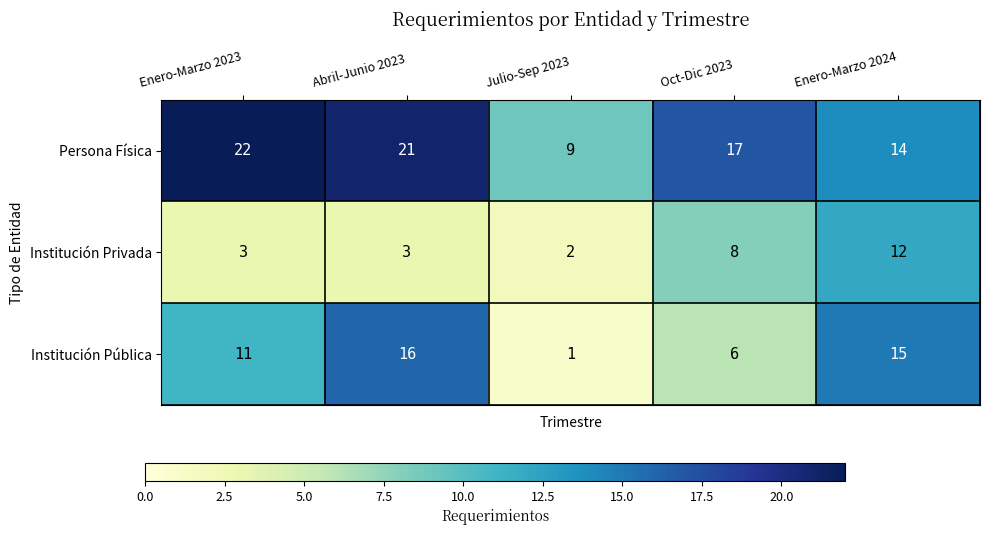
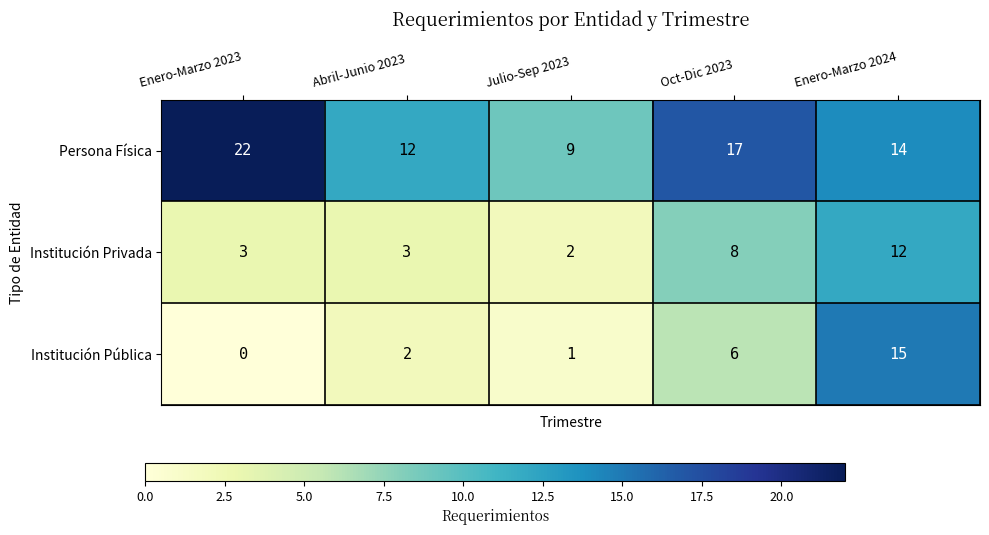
Persona Física, Abril-Junio 2023: 21 -> 12
Institución Pública, Enero-Marzo 2023: 11 -> 0
Institución Pública, Abril-Junio 2023: 16 -> 2
